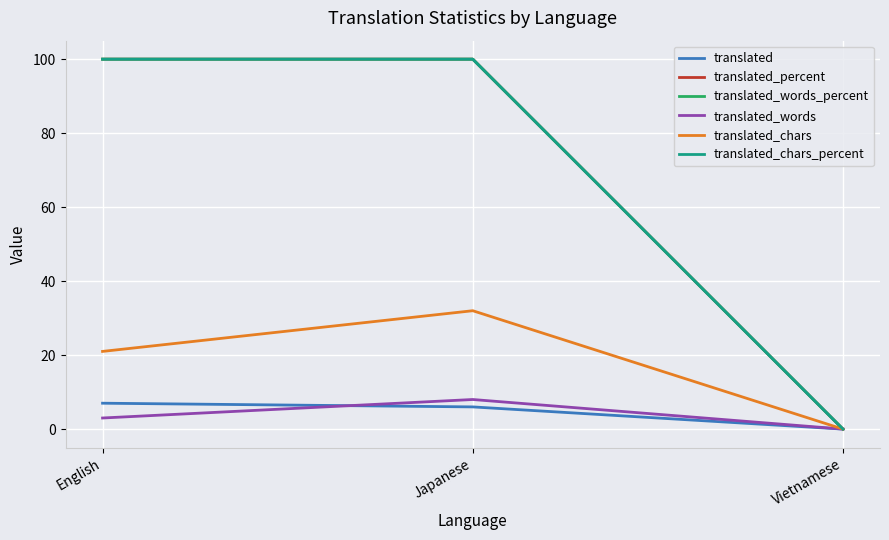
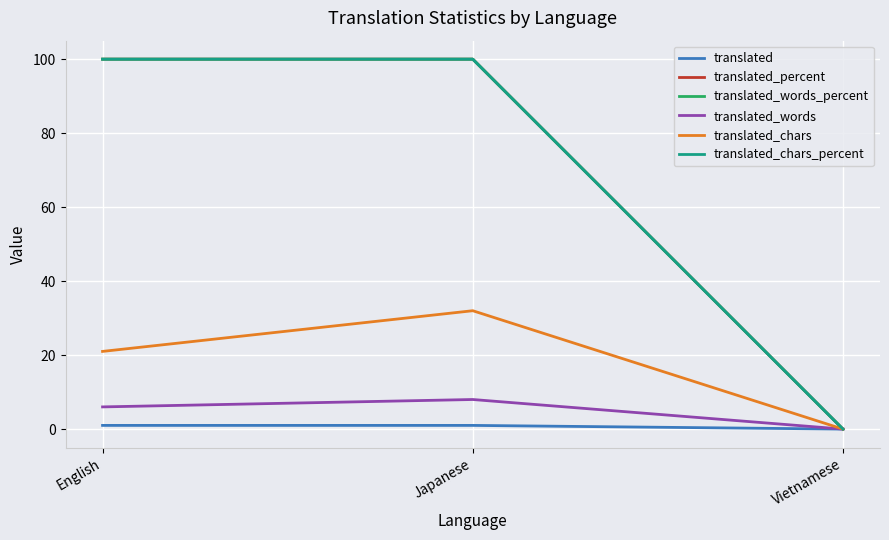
translated, English: 7 -> 1
translated_words, English: 3 -> 6
translated, Japanese: 6 -> 1
